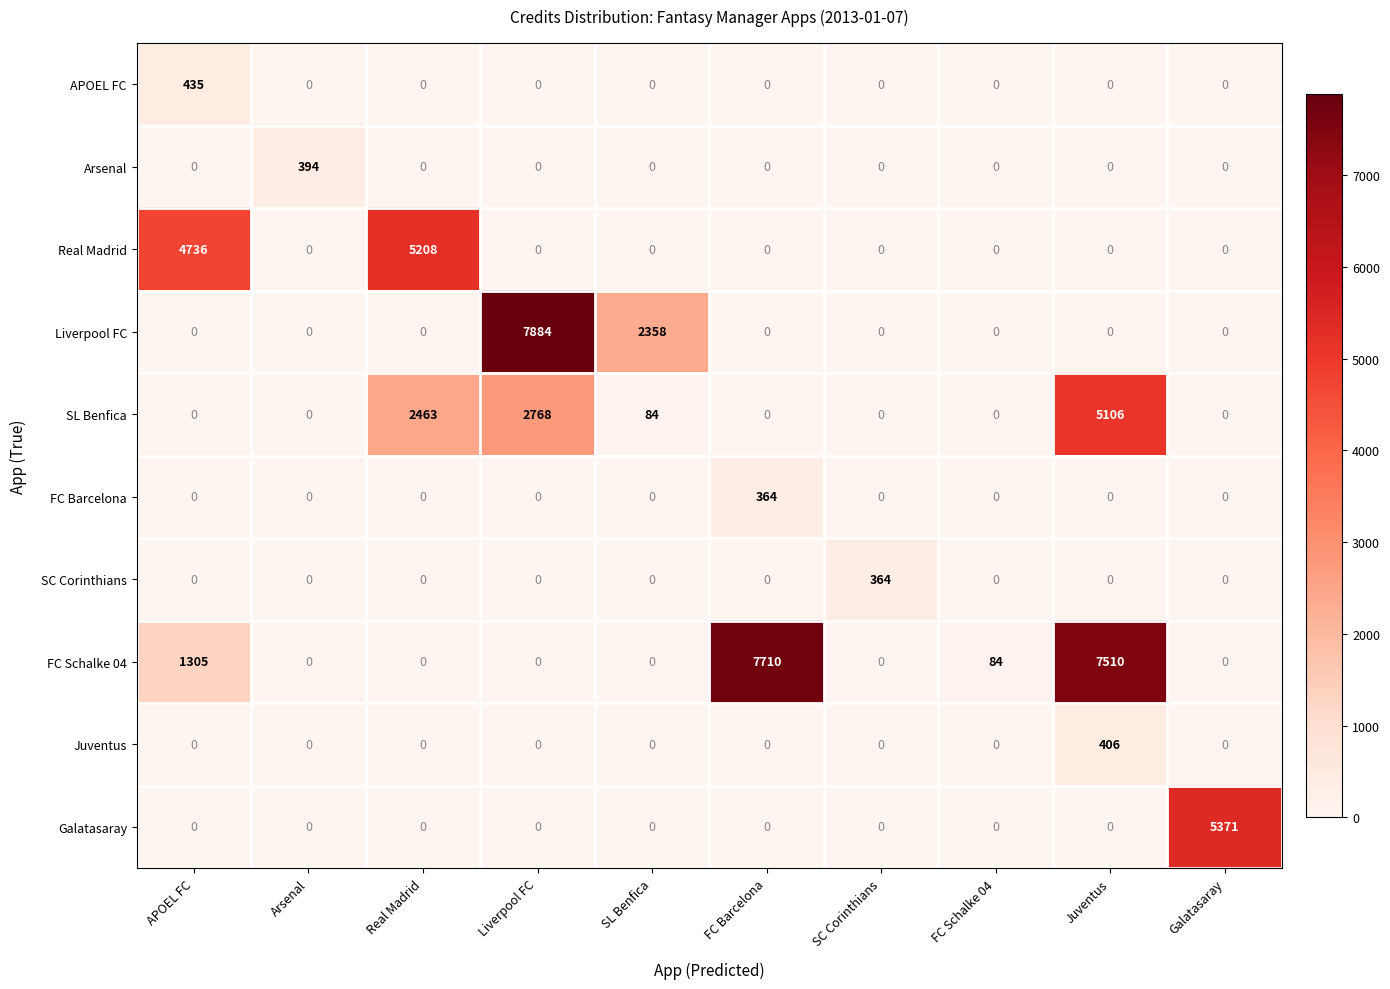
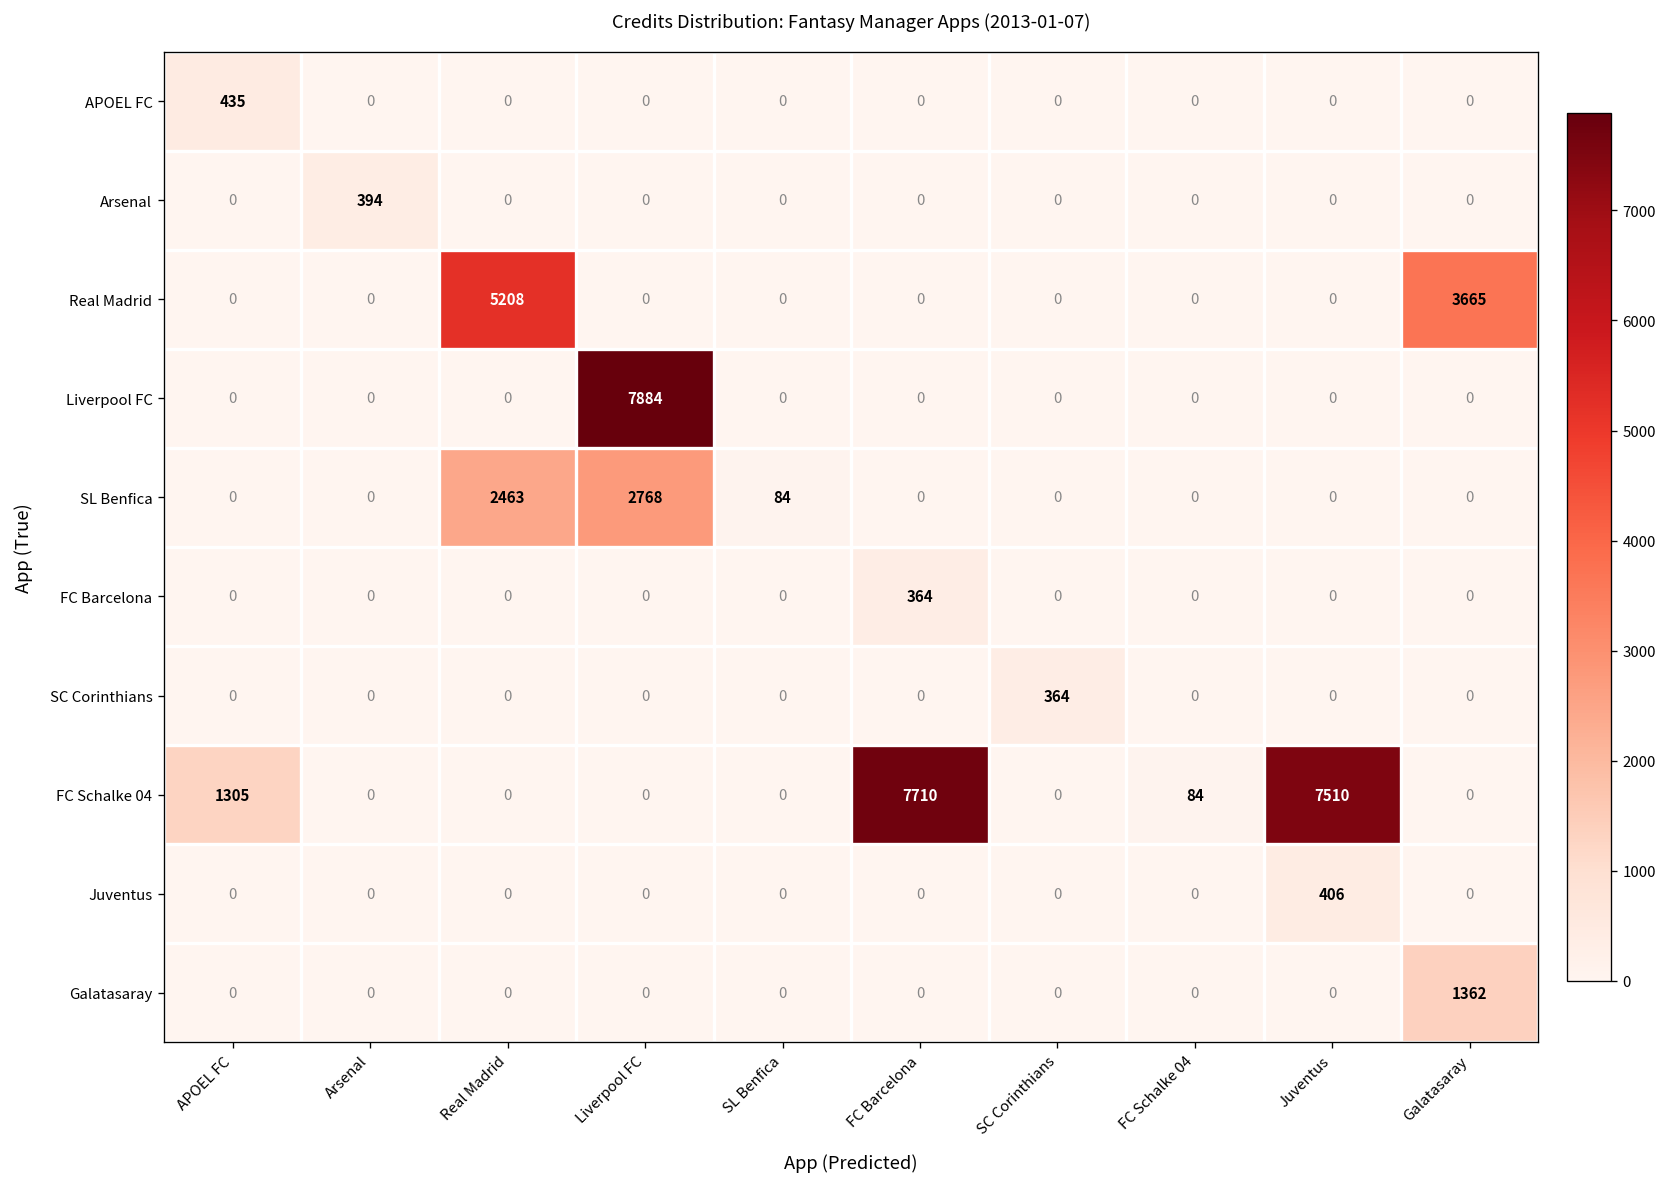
Real Madrid, APOEL FC: 4736 -> 0
Real Madrid, Galatasaray: 0 -> 3665
Liverpool FC, SL Benfica: 2358 -> 0
SL Benfica, Juventus: 5106 -> 0
Galatasaray, Galatasaray: 5371 -> 1362
